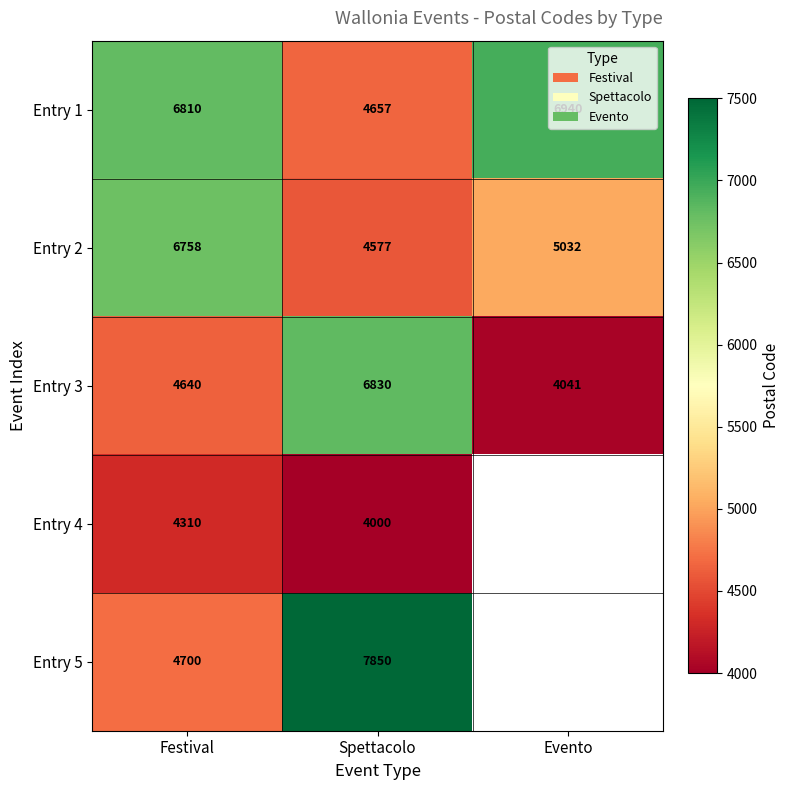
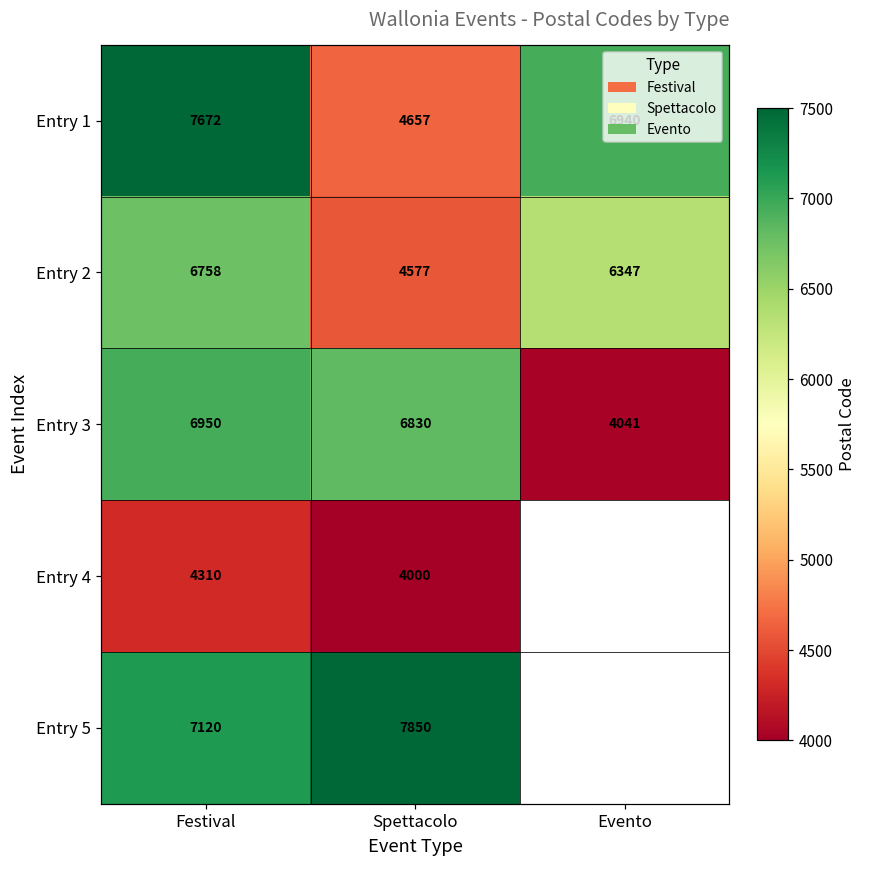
Entry 1, Festival: 6810 -> 7672
Entry 2, Evento: 5032 -> 6347
Entry 3, Festival: 4640 -> 6950
Entry 5, Festival: 4700 -> 7120
